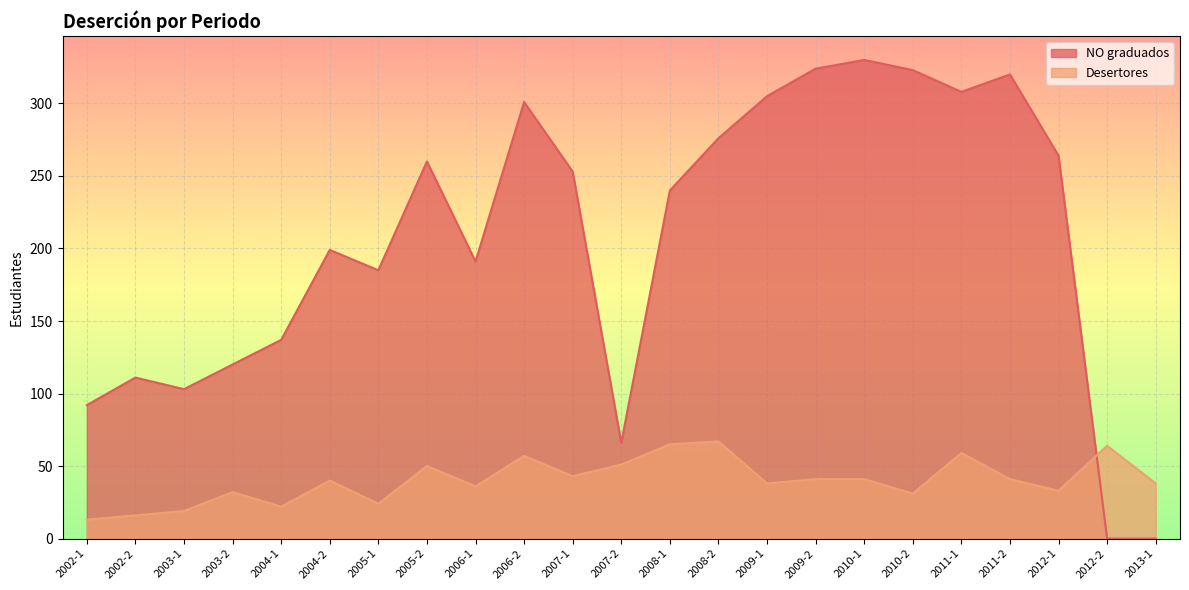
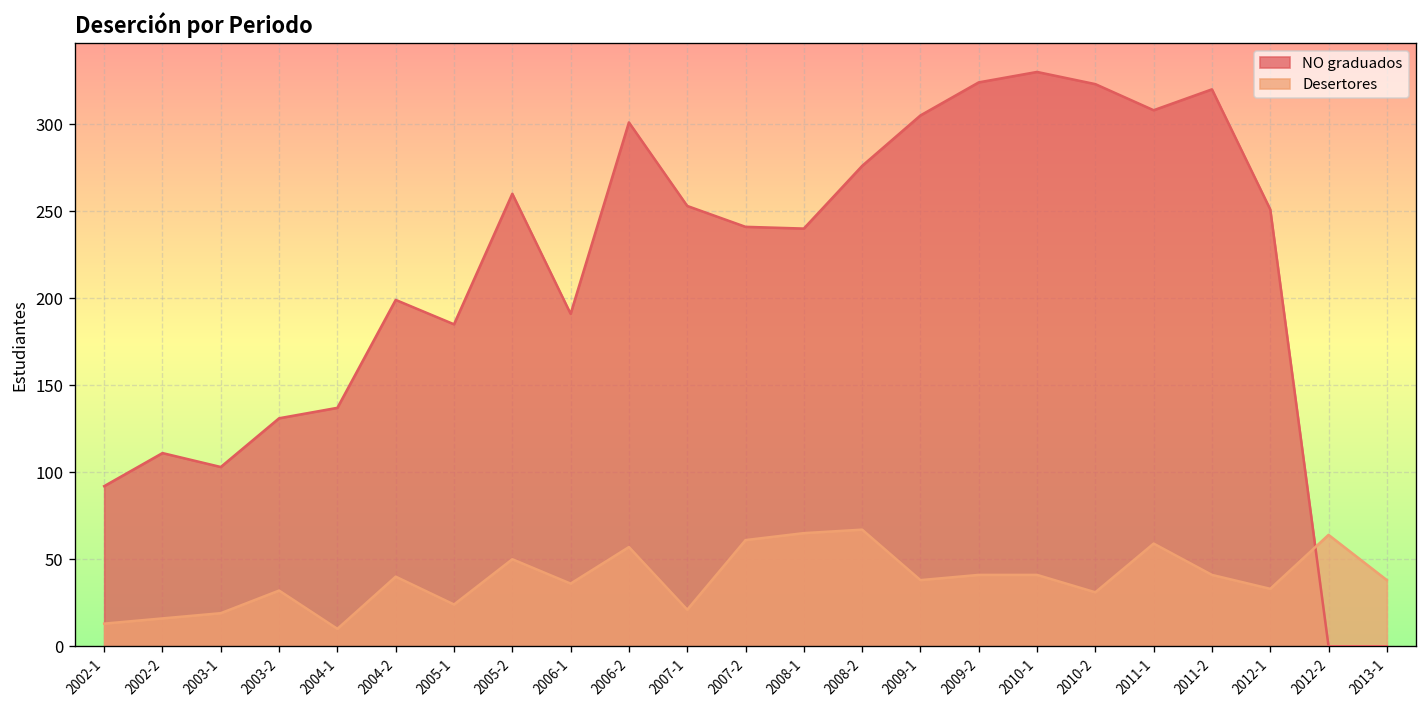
NO graduados, 2003-2: 120 -> 131
Desertores, 2004-1: 22 -> 10
Desertores, 2007-1: 43 -> 21
NO graduados, 2007-2: 66 -> 241
Desertores, 2007-2: 51 -> 61
NO graduados, 2012-1: 264 -> 251
